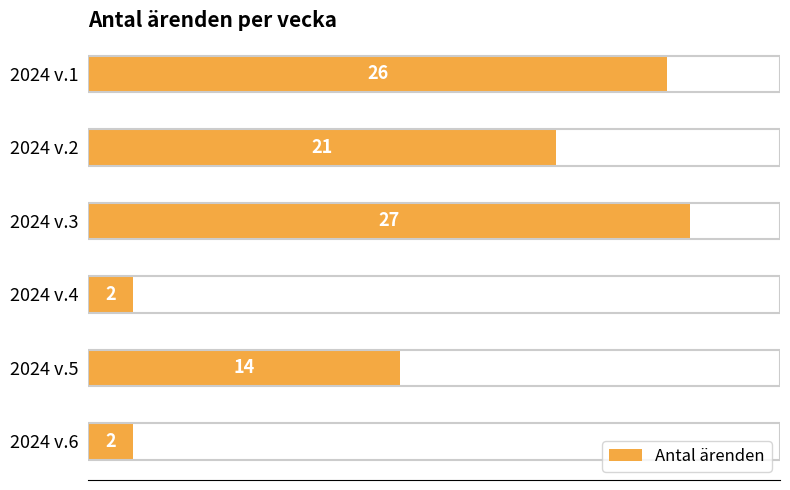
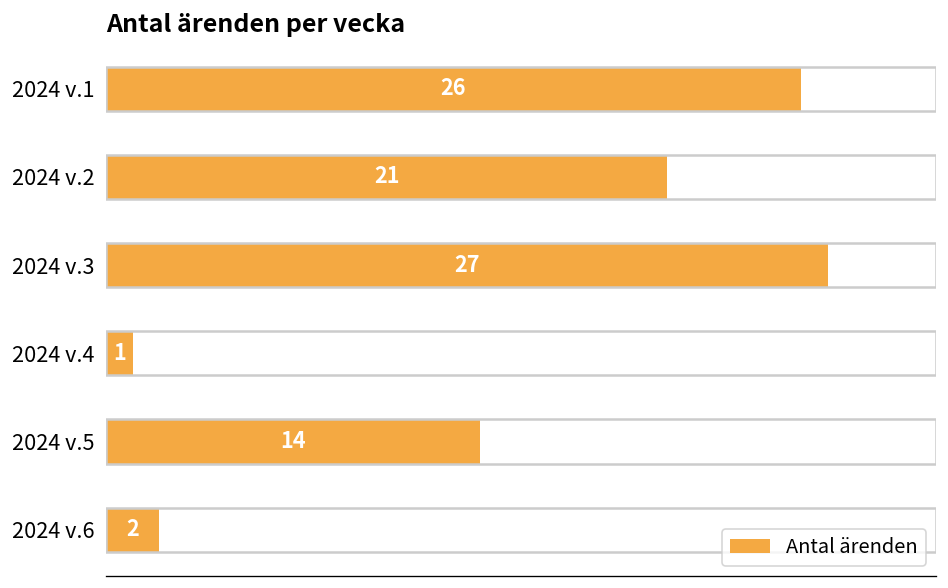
2024 v.4: 2 -> 1
